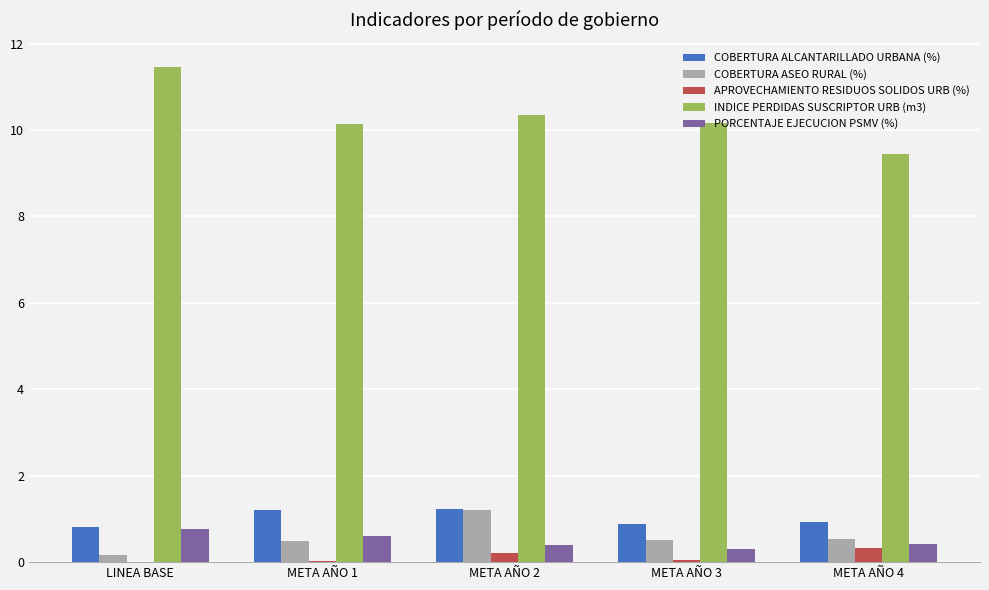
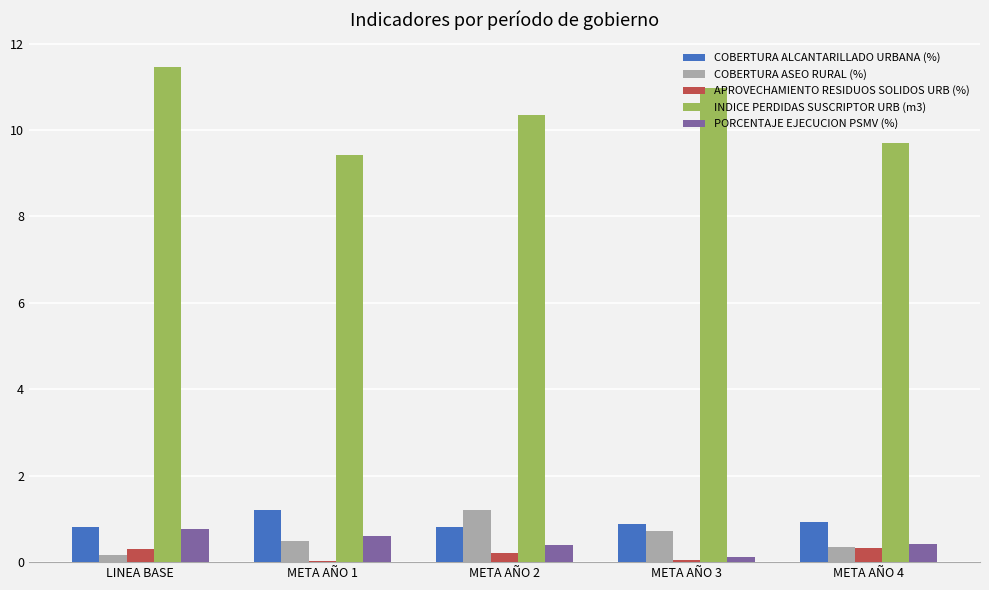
APROVECHAMIENTO RESIDUOS SOLIDOS URB (%), LINEA BASE: 0.0 -> 0.3
INDICE PERDIDAS SUSCRIPTOR URB (m3), META AÑO 1: 10.1 -> 9.4
COBERTURA ALCANTARILLADO URBANA (%), META AÑO 2: 1.2 -> 0.8
COBERTURA ASEO RURAL (%), META AÑO 3: 0.5 -> 0.7
INDICE PERDIDAS SUSCRIPTOR URB (m3), META AÑO 3: 10.2 -> 11.0
PORCENTAJE EJECUCION PSMV (%), META AÑO 3: 0.3 -> 0.1
COBERTURA ASEO RURAL (%), META AÑO 4: 0.5 -> 0.3
INDICE PERDIDAS SUSCRIPTOR URB (m3), META AÑO 4: 9.4 -> 9.7
